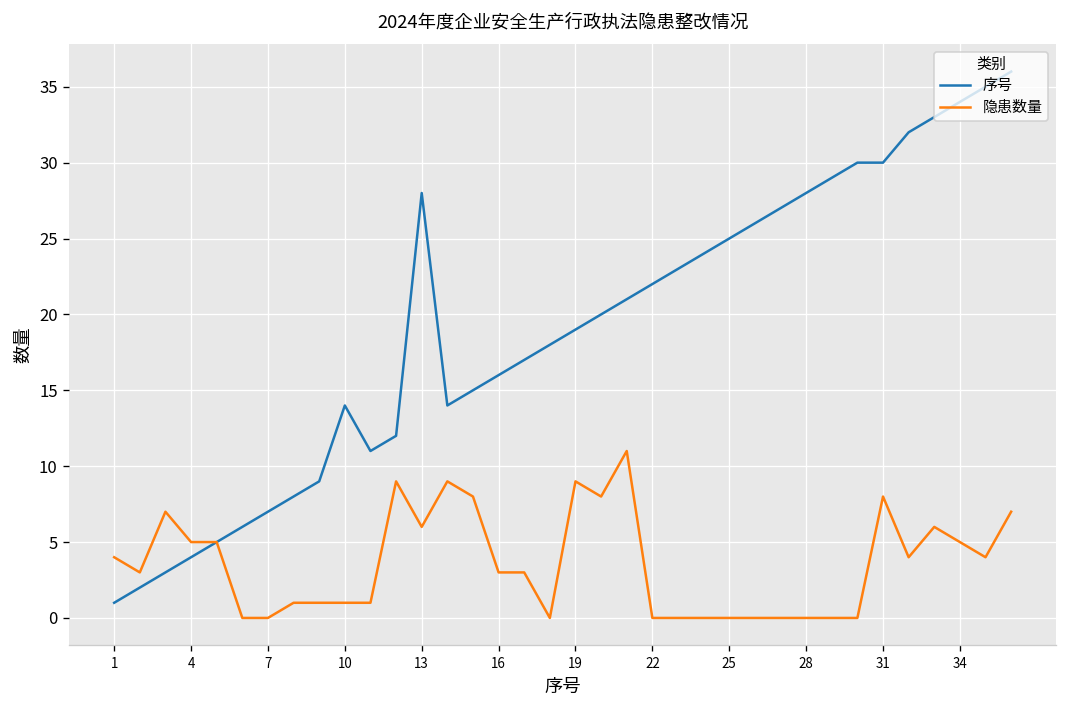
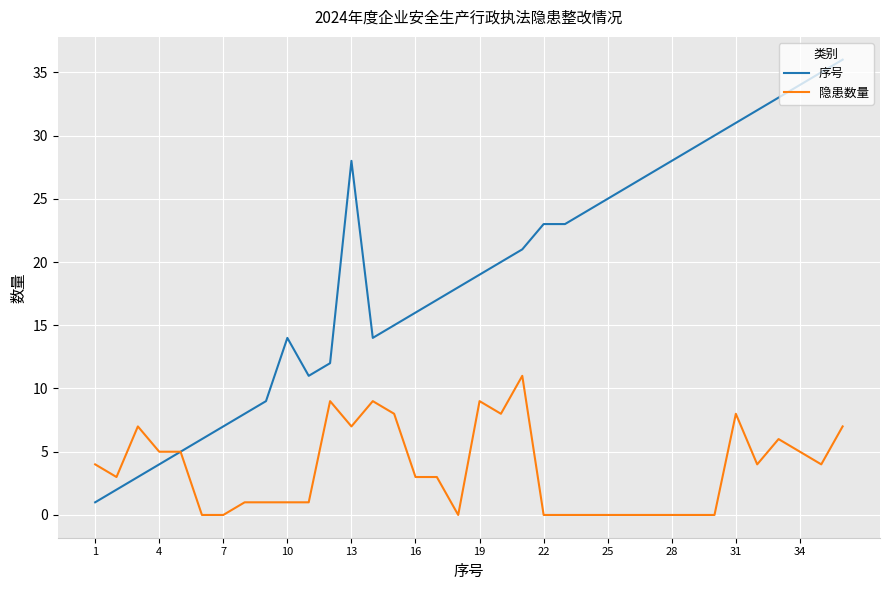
隐患数量, 13: 6 -> 7
序号, 22: 22 -> 23
序号, 31: 30 -> 31
